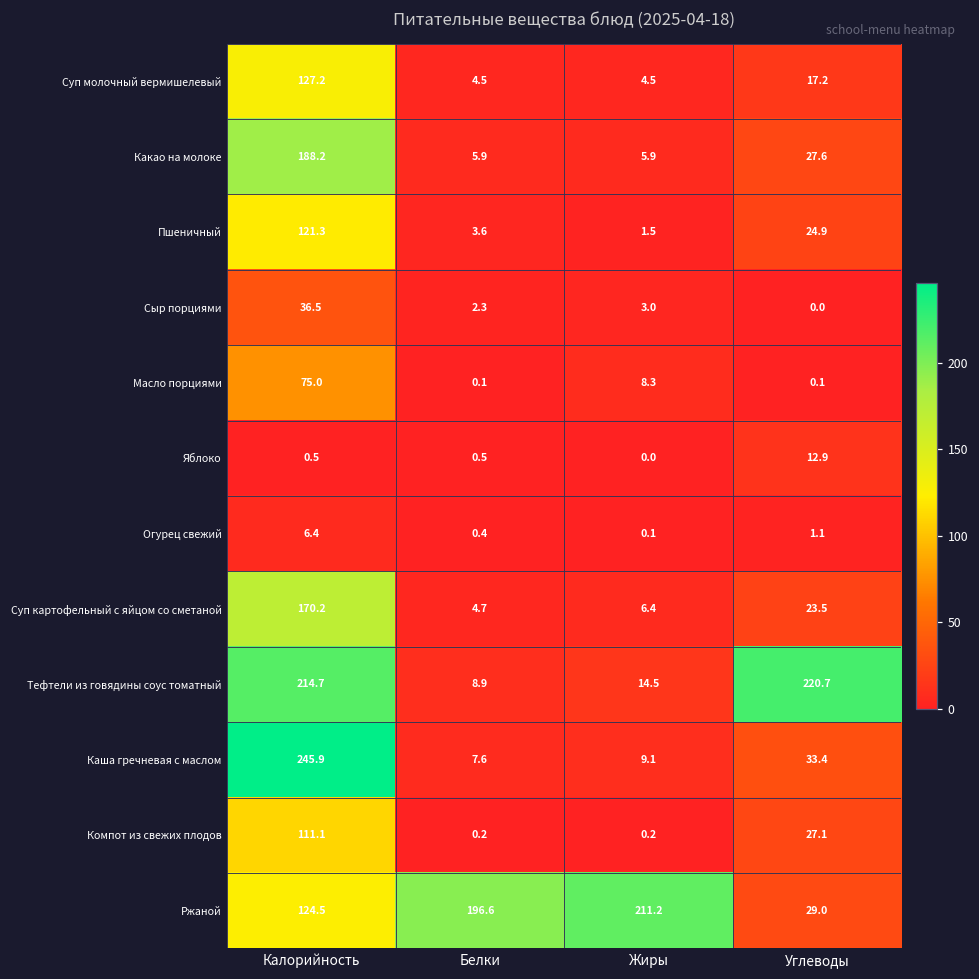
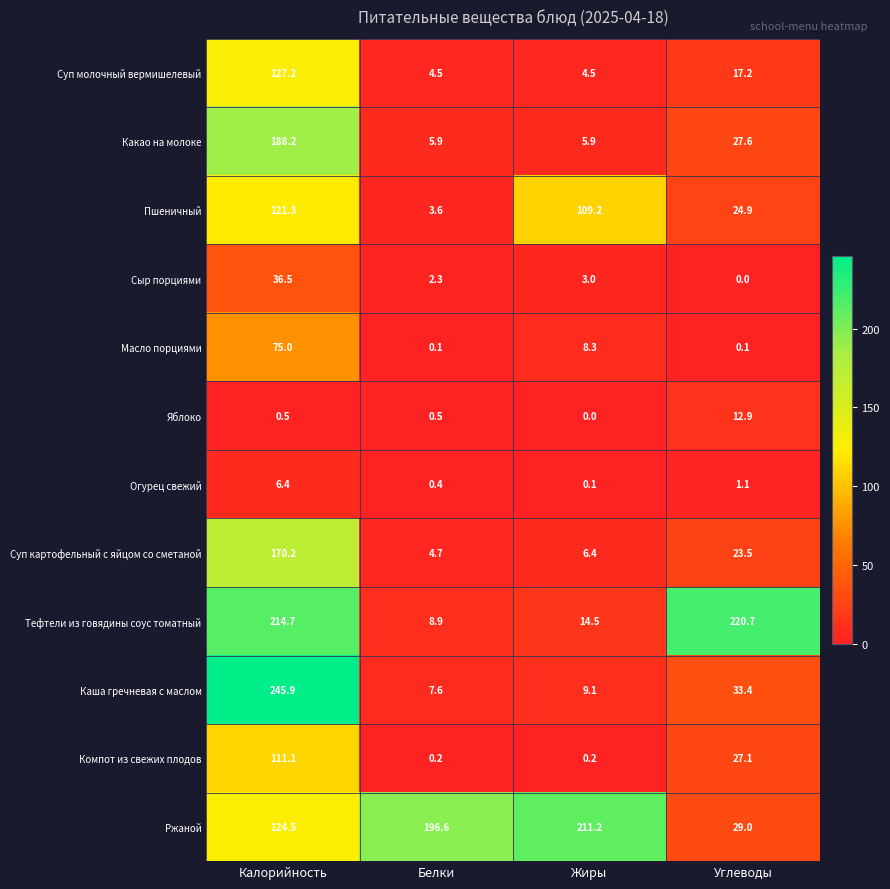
Пшеничный, Жиры: 1.5 -> 109.2
